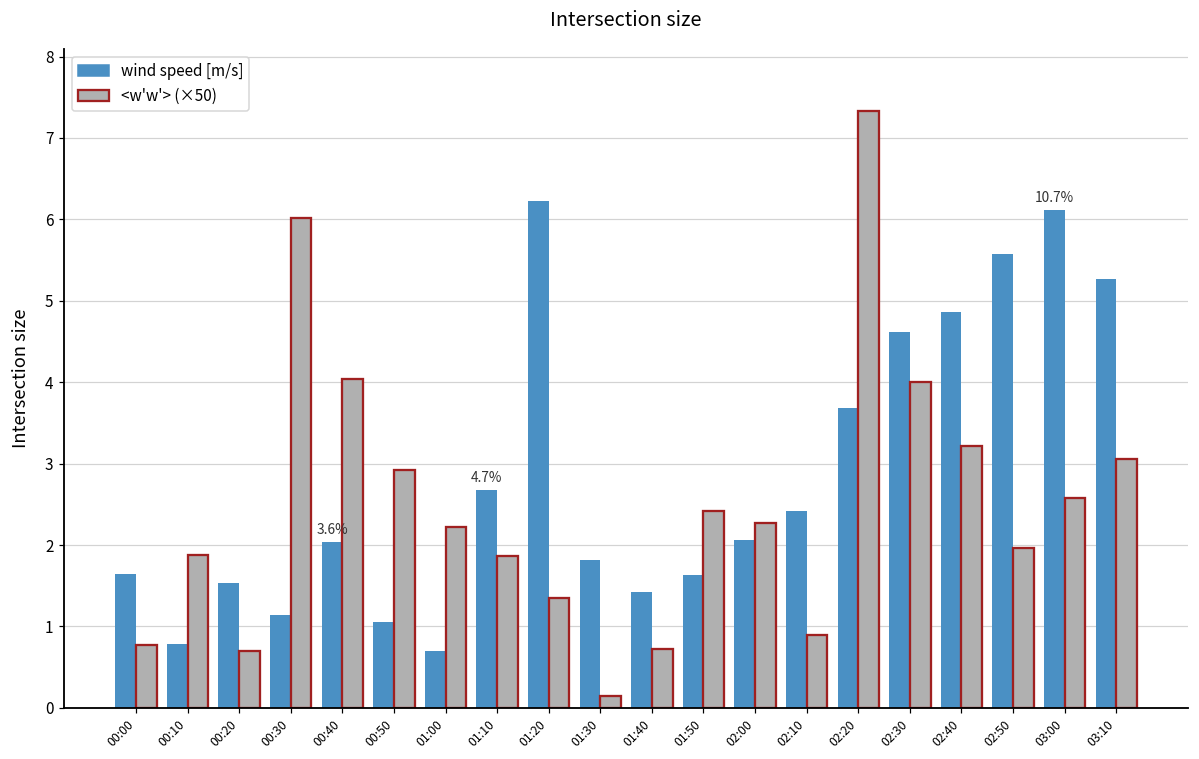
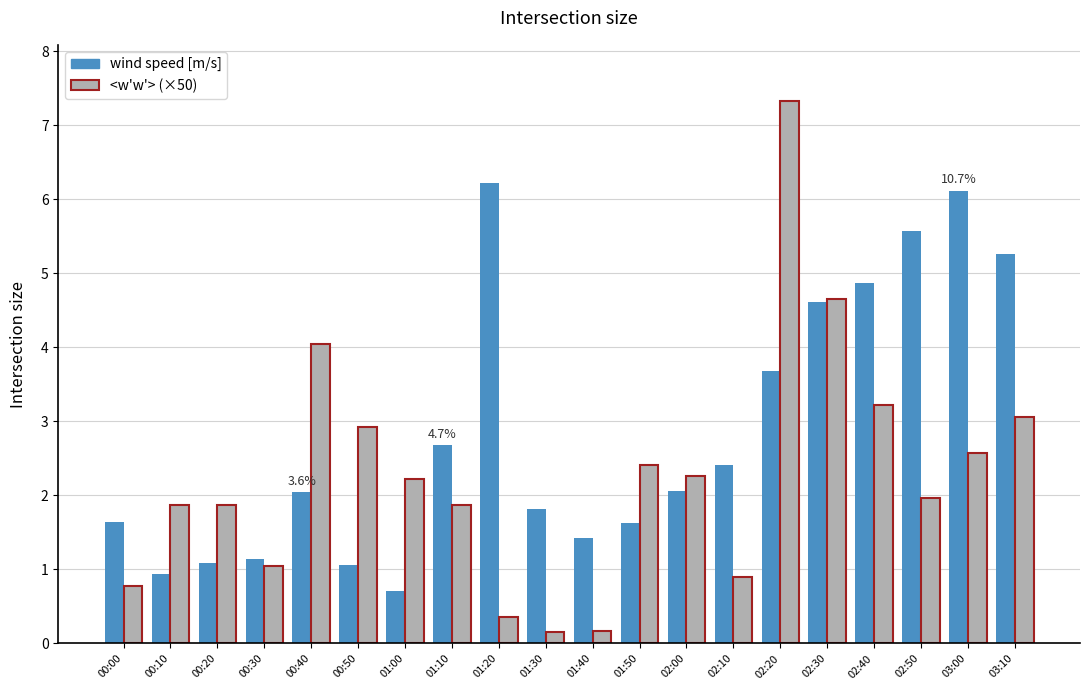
wind speed [m/s], 00:10: 0.8 -> 0.9
wind speed [m/s], 00:20: 1.5 -> 1.1
<w'w'> (×50), 00:20: 0.7 -> 1.9
<w'w'> (×50), 00:30: 6.0 -> 1.0
<w'w'> (×50), 01:20: 1.4 -> 0.4
<w'w'> (×50), 01:40: 0.7 -> 0.2
<w'w'> (×50), 02:30: 4.0 -> 4.7
